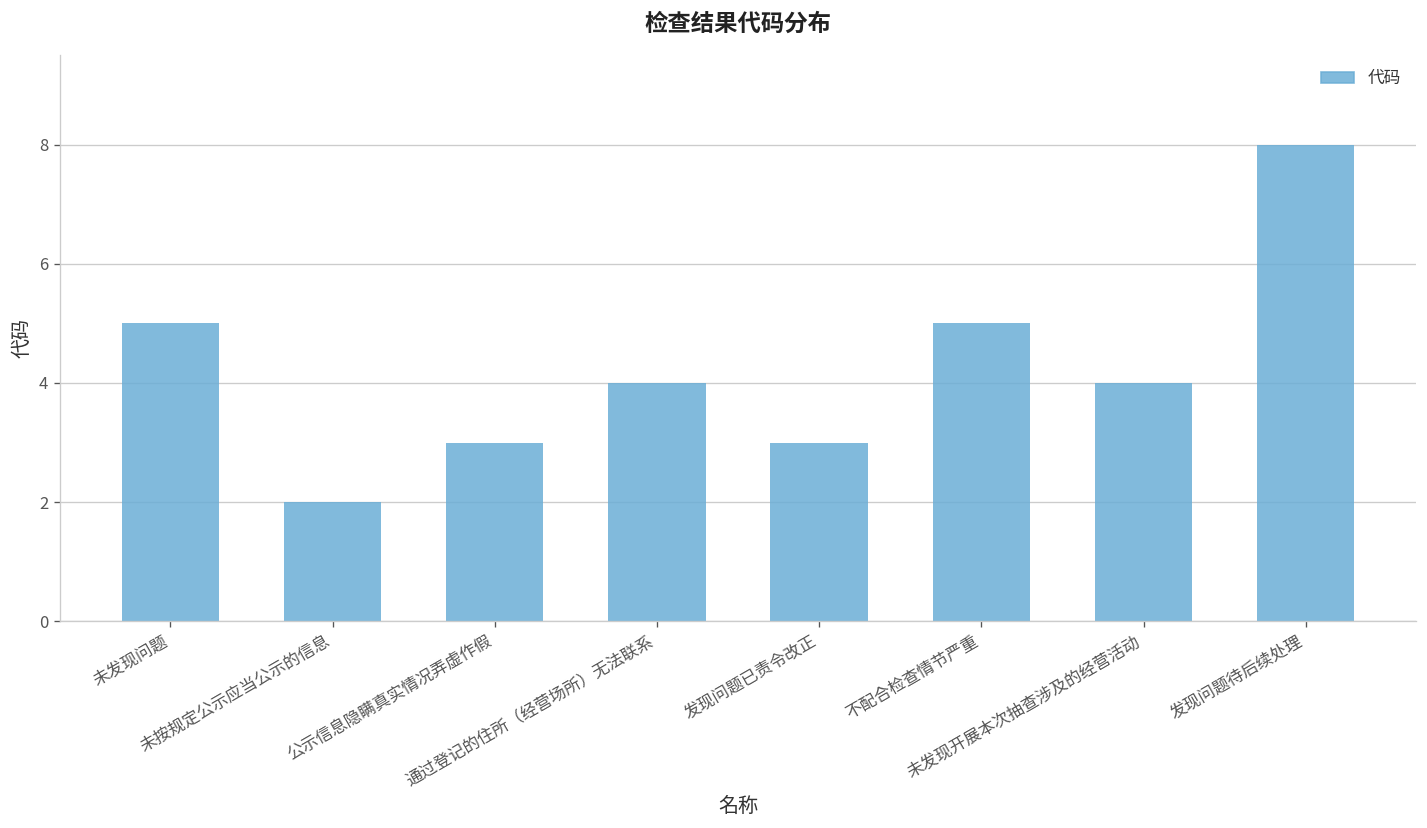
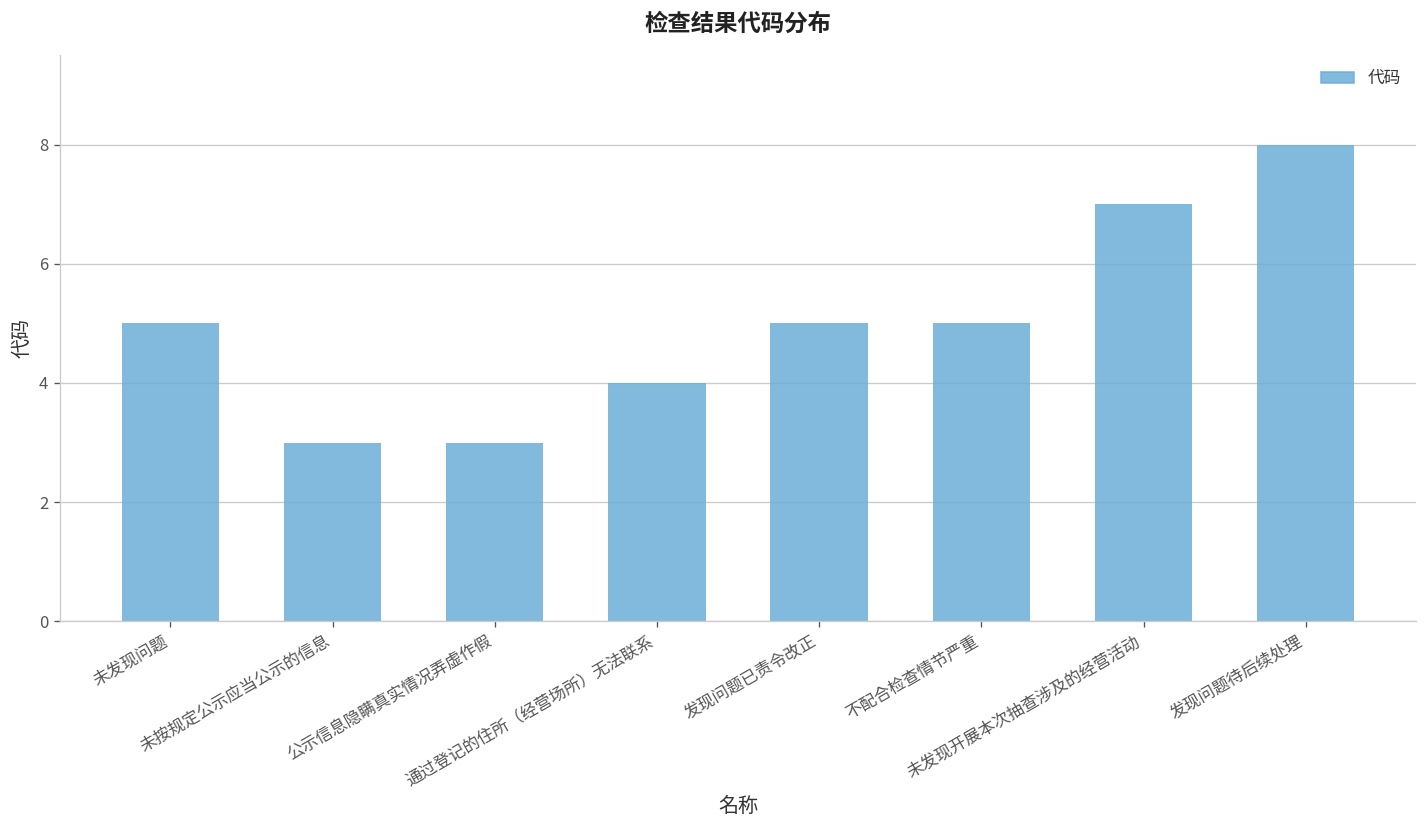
未按规定公示应当公示的信息: 2 -> 3
发现问题已责令改正: 3 -> 5
未发现开展本次抽查涉及的经营活动: 4 -> 7
